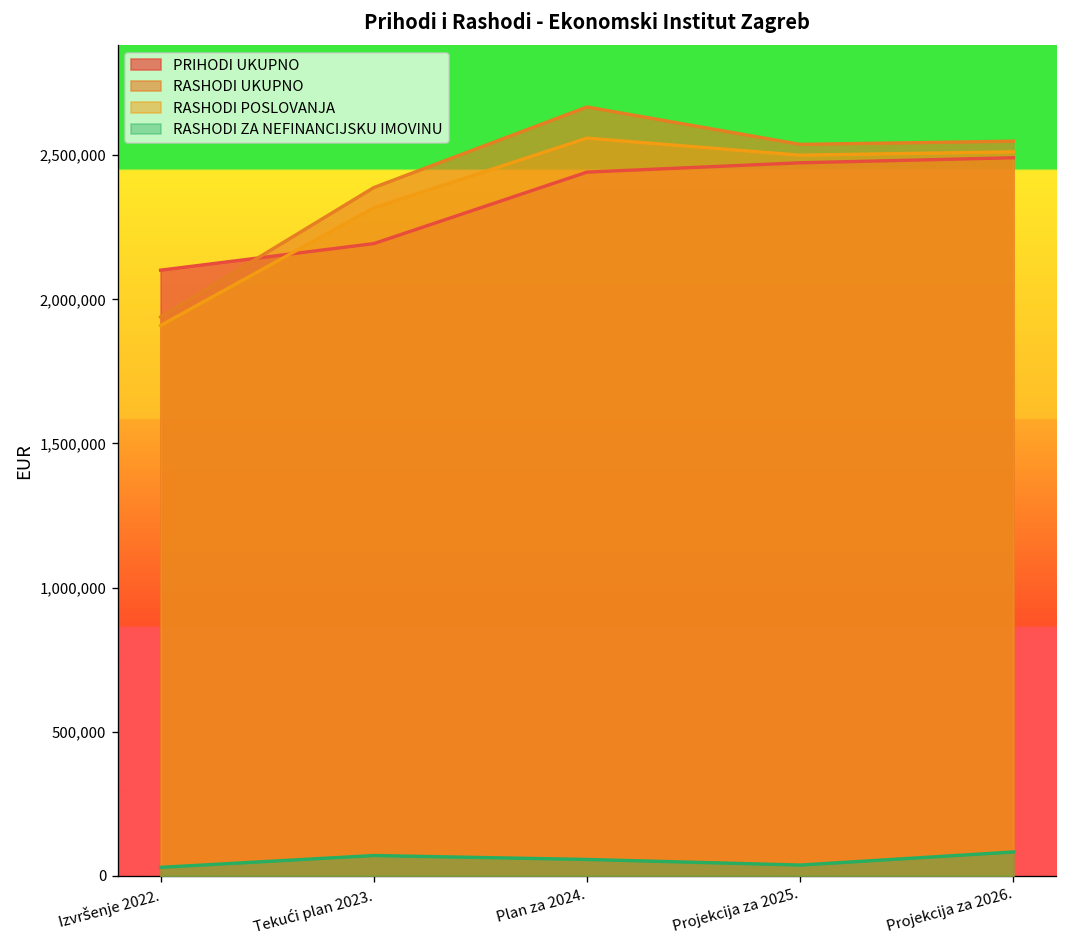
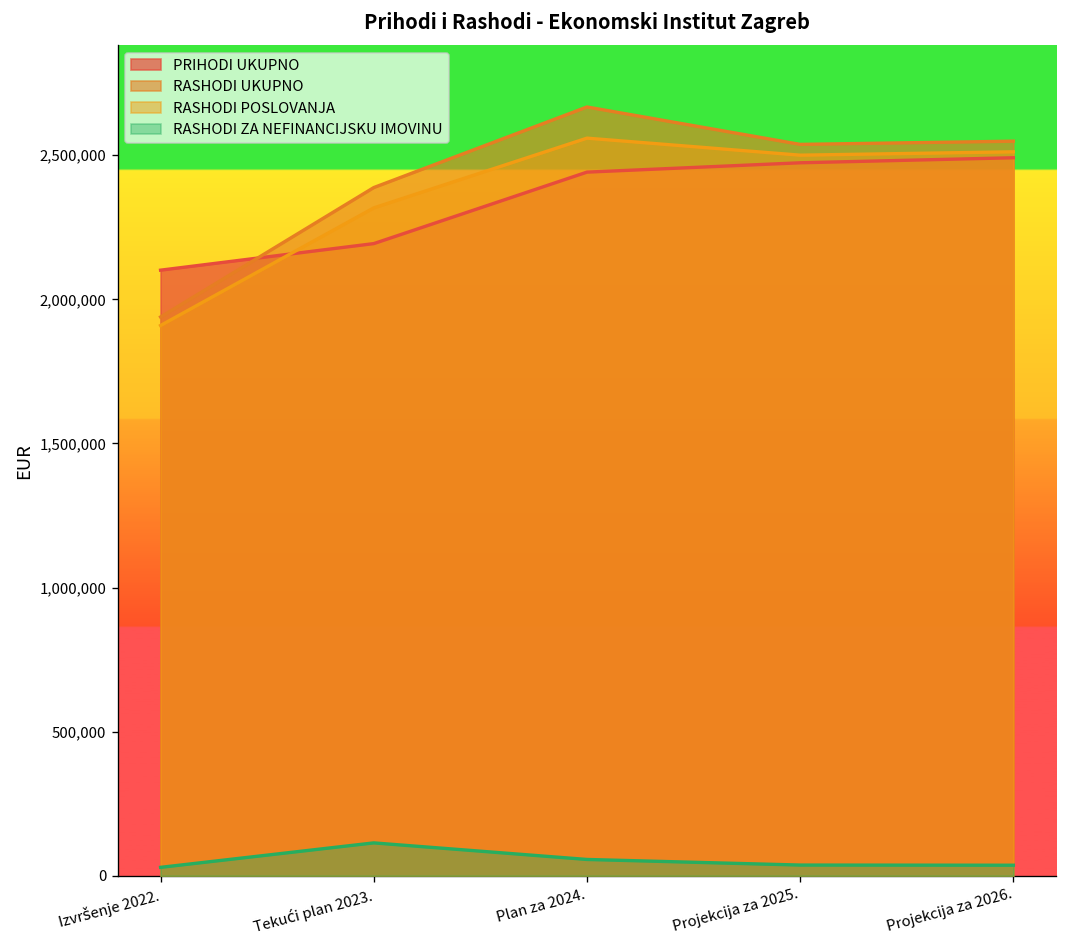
RASHODI ZA NEFINANCIJSKU IMOVINU, Tekući plan 2023.: 70,000 -> 110,000
RASHODI ZA NEFINANCIJSKU IMOVINU, Projekcija za 2026.: 80,000 -> 40,000
